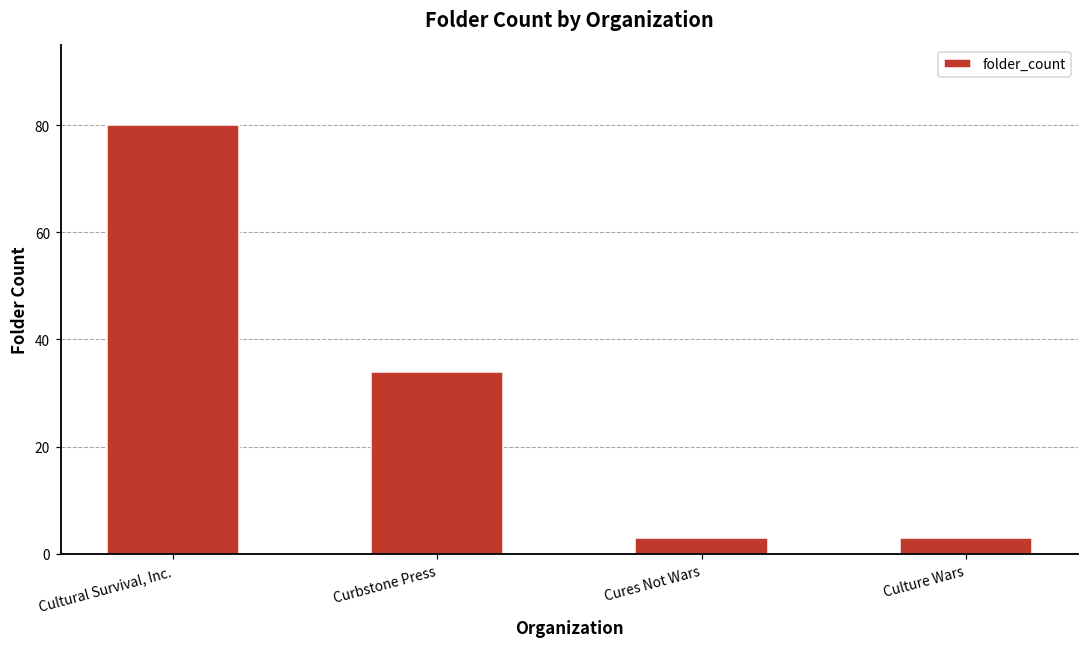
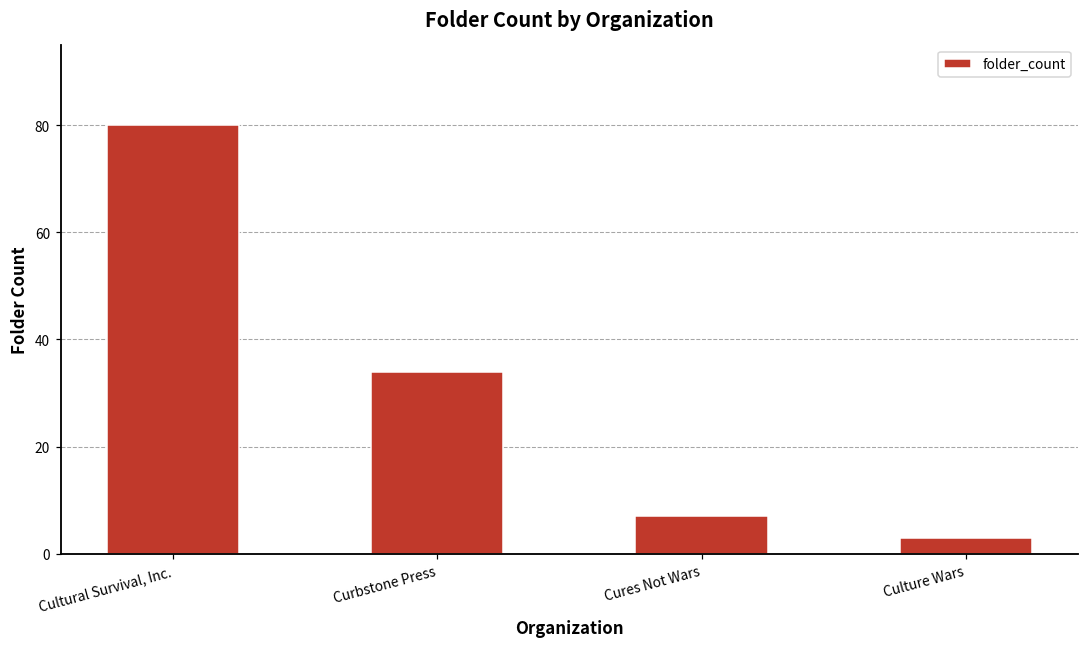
Cures Not Wars: 3 -> 7
